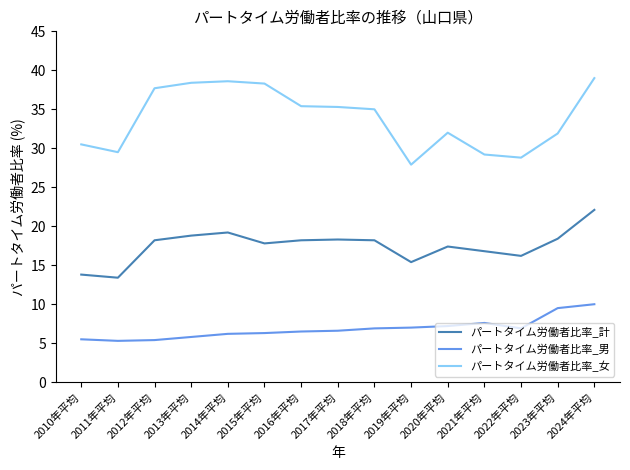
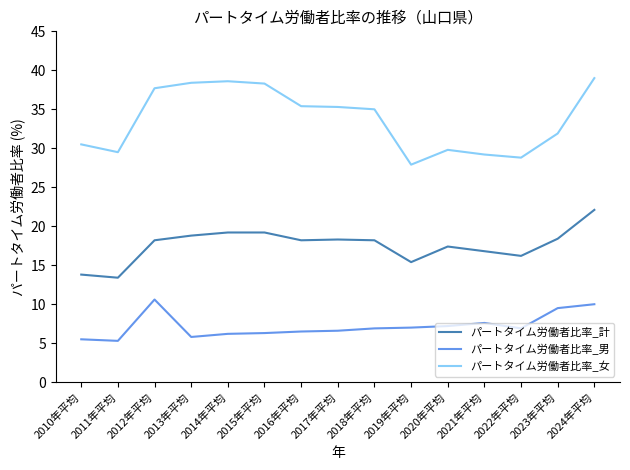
パートタイム労働者比率_男, 2012年平均: 5 -> 11
パートタイム労働者比率_計, 2015年平均: 18 -> 19
パートタイム労働者比率_女, 2020年平均: 32 -> 30
